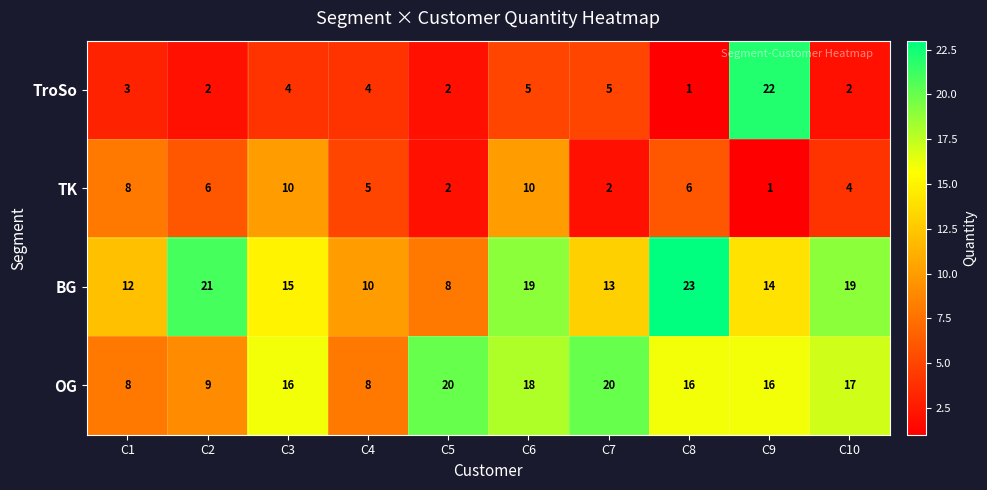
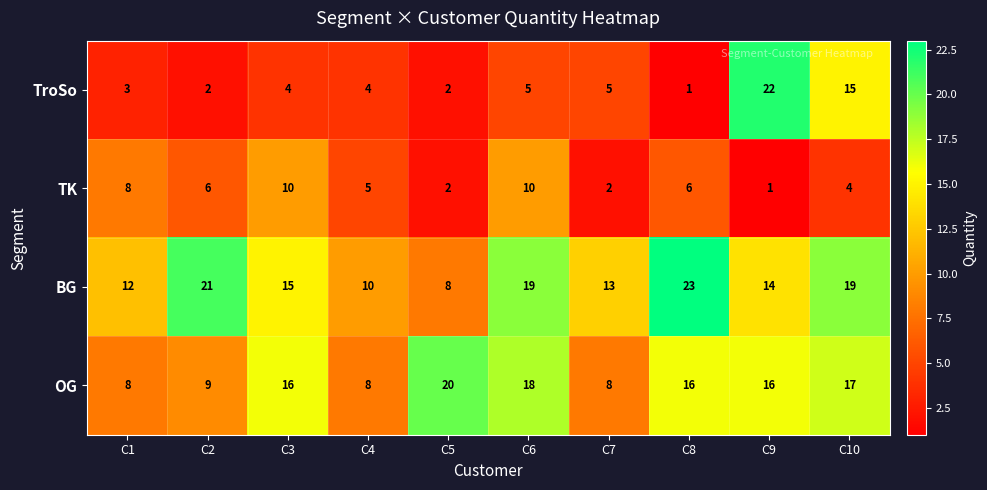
TroSo, C10: 2 -> 15
OG, C7: 20 -> 8
